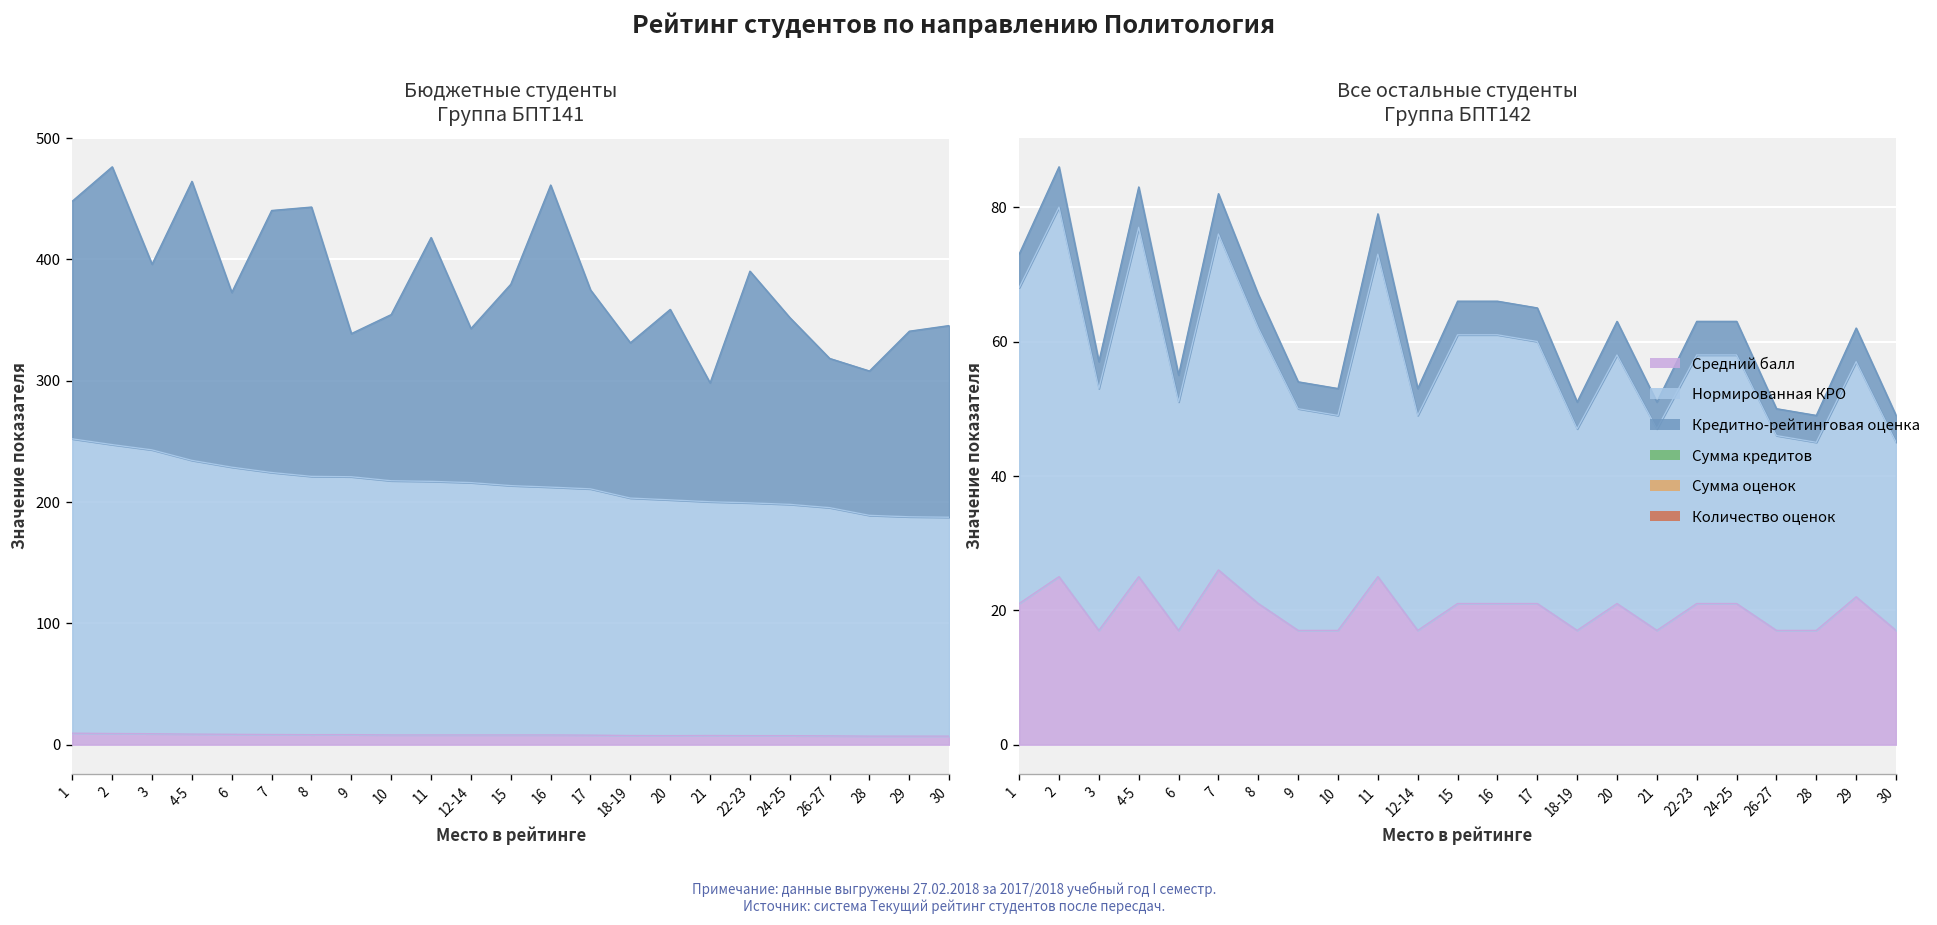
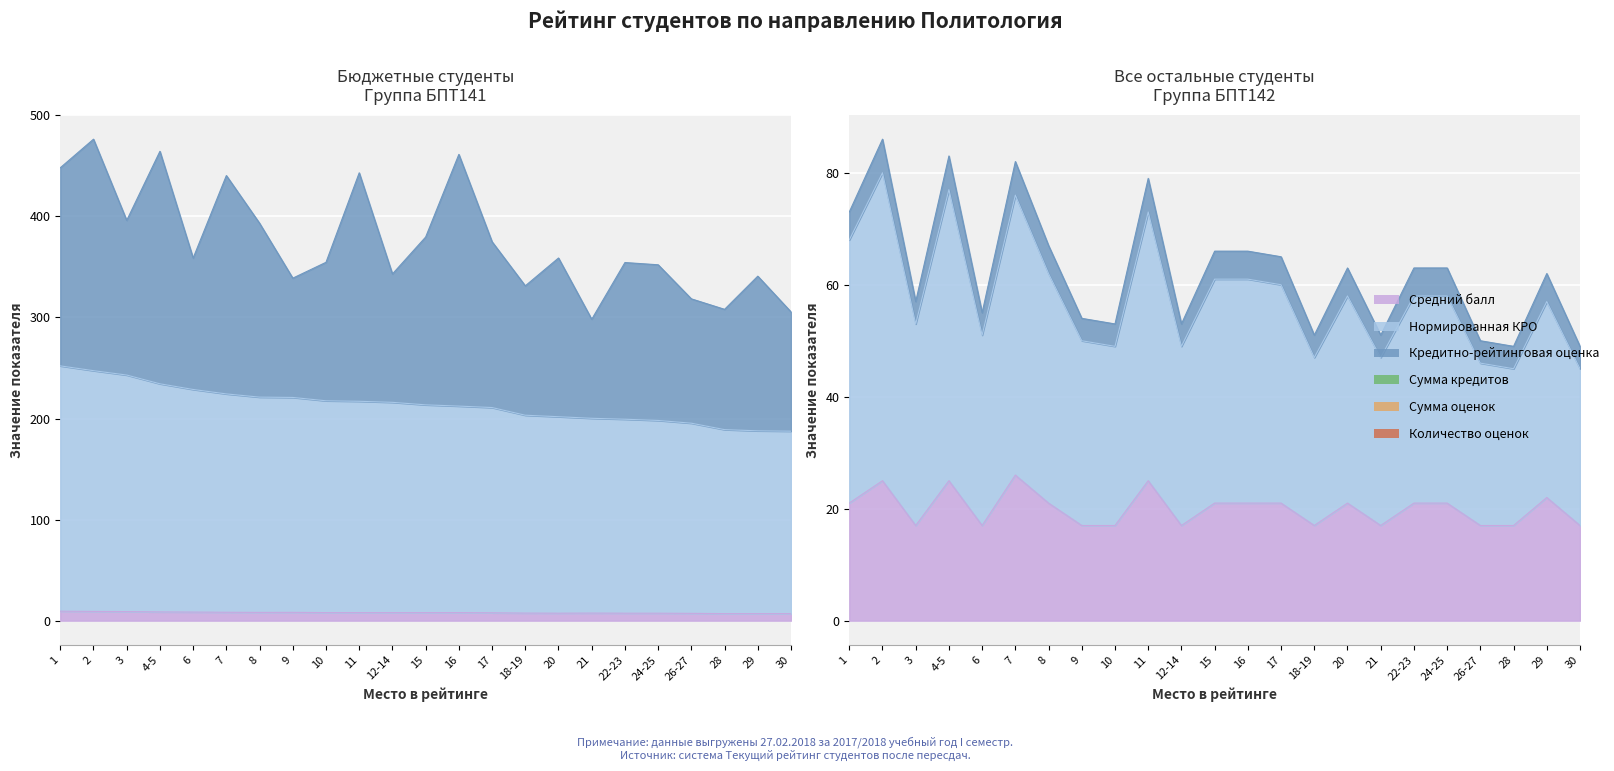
Бюджетные студенты Группа БПТ141, Кредитно-рейтинговая оценка, 6: 144 -> 130
Бюджетные студенты Группа БПТ141, Кредитно-рейтинговая оценка, 8: 222 -> 172
Бюджетные студенты Группа БПТ141, Кредитно-рейтинговая оценка, 11: 201 -> 226
Бюджетные студенты Группа БПТ141, Кредитно-рейтинговая оценка, 22-23: 191 -> 155
Бюджетные студенты Группа БПТ141, Кредитно-рейтинговая оценка, 30: 158 -> 118
